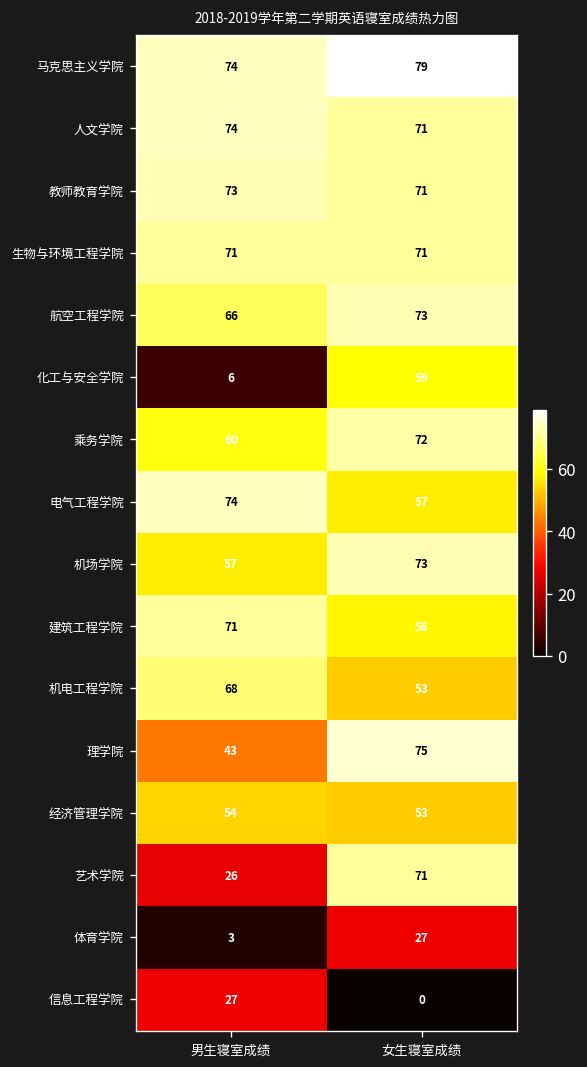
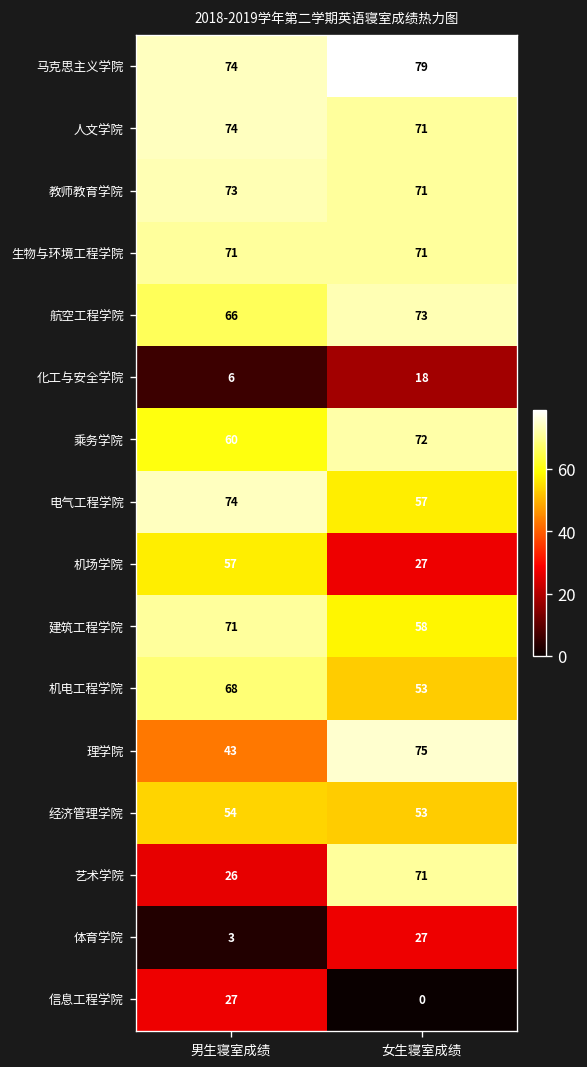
化工与安全学院, 女生寝室成绩: 59 -> 18
机场学院, 女生寝室成绩: 73 -> 27
